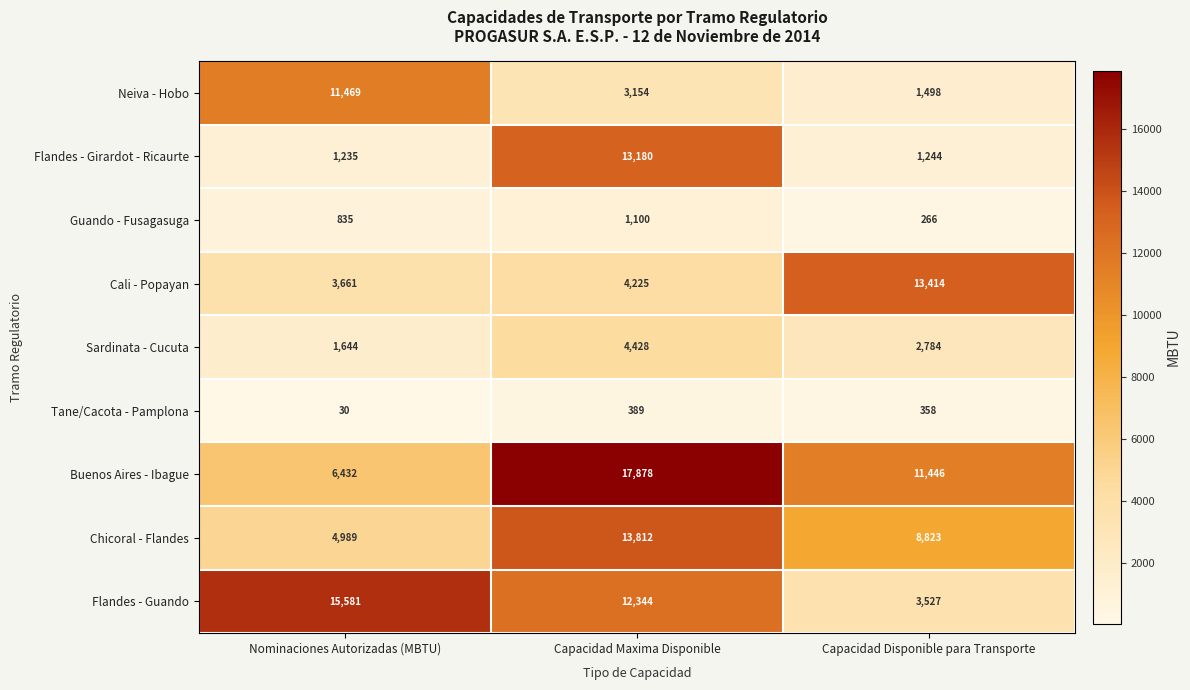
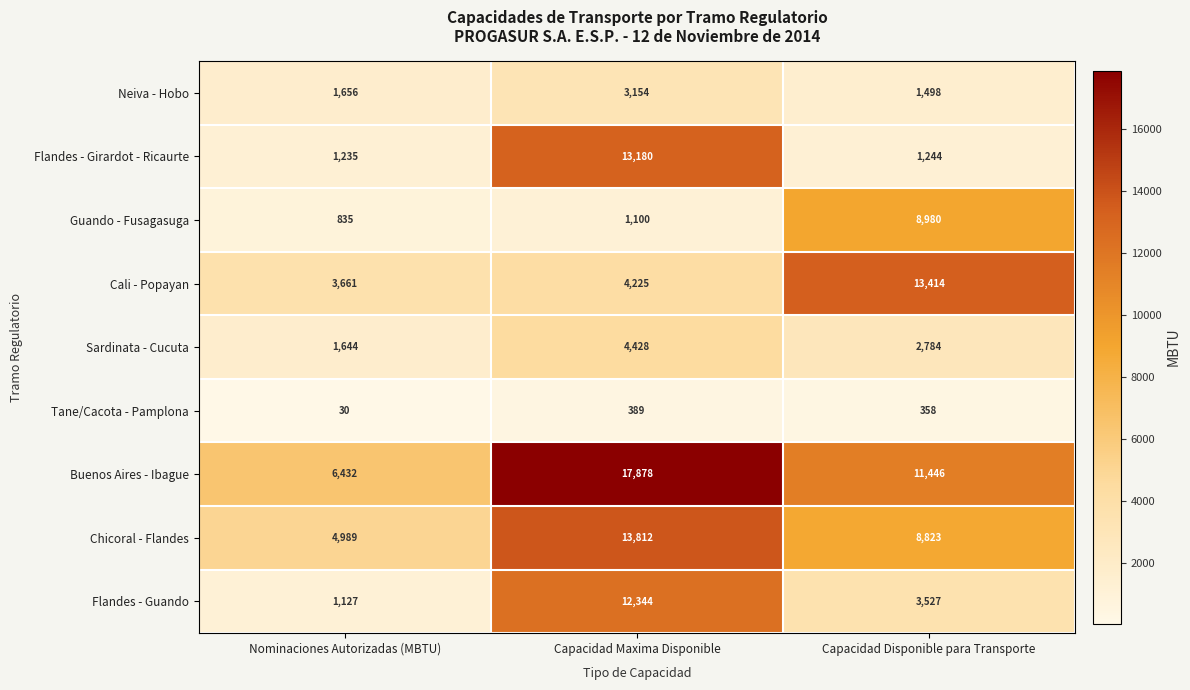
Neiva - Hobo, Nominaciones Autorizadas (MBTU): 11,469 -> 1,656
Guando - Fusagasuga, Capacidad Disponible para Transporte: 266 -> 8,980
Flandes - Guando, Nominaciones Autorizadas (MBTU): 15,581 -> 1,127
